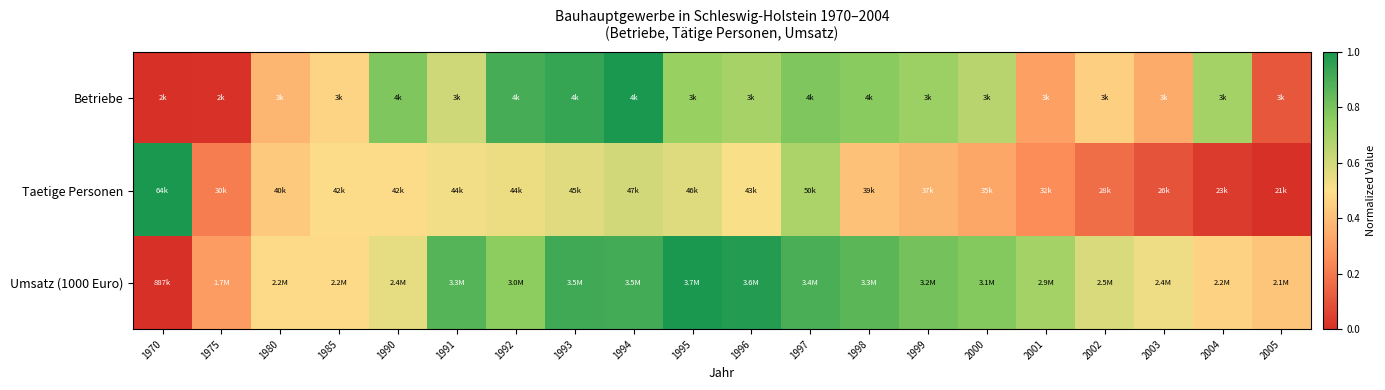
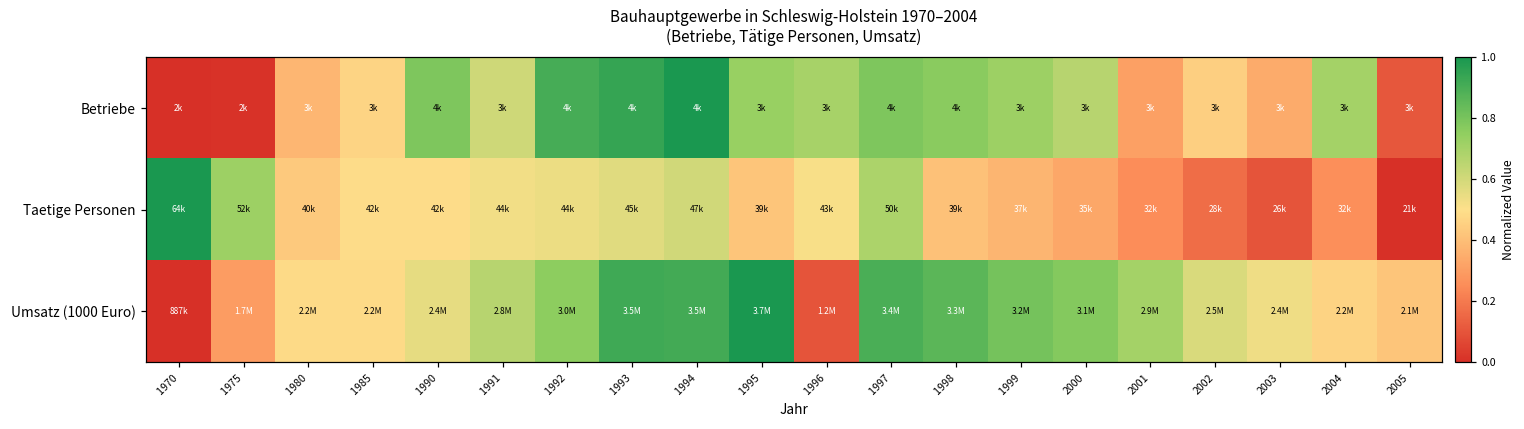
Taetige Personen, 1975: 30k -> 52k
Taetige Personen, 1995: 46k -> 39k
Taetige Personen, 2004: 23k -> 32k
Umsatz (1000 Euro), 1991: 3.3M -> 2.8M
Umsatz (1000 Euro), 1996: 3.6M -> 1.2M
